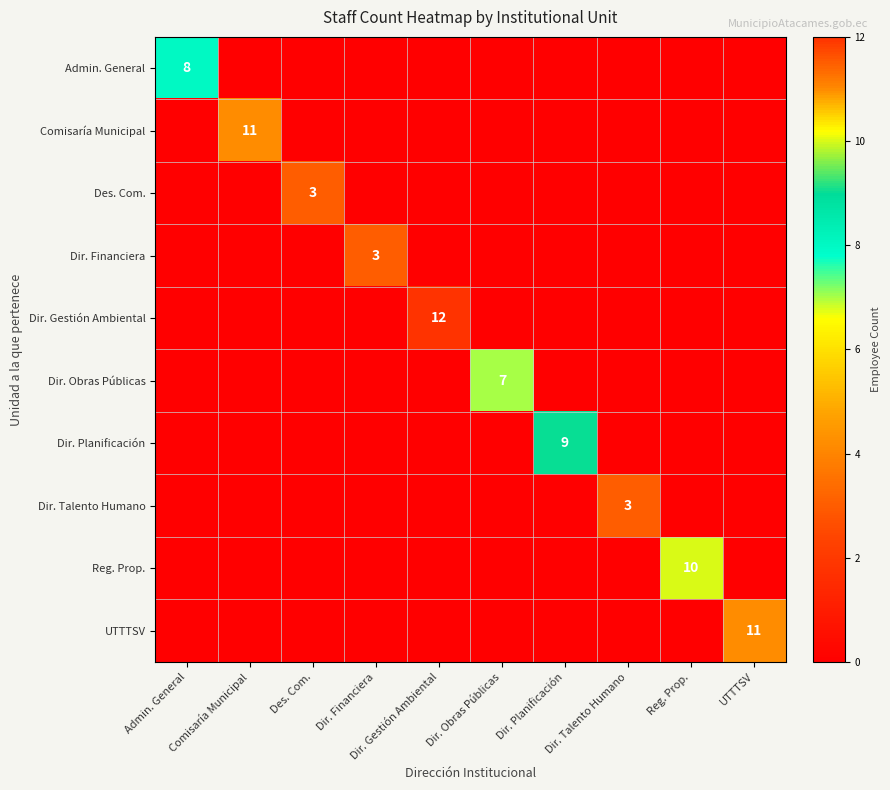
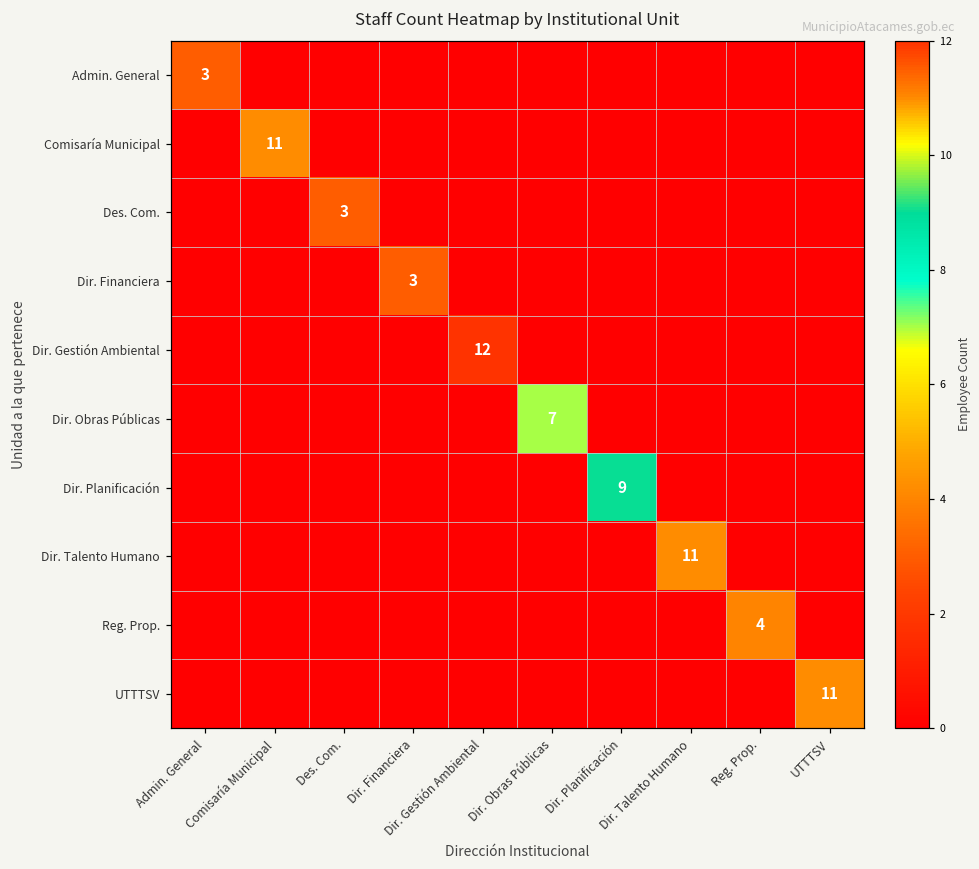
Admin. General, Admin. General: 8 -> 3
Dir. Talento Humano, Dir. Talento Humano: 3 -> 11
Reg. Prop., Reg. Prop.: 10 -> 4
